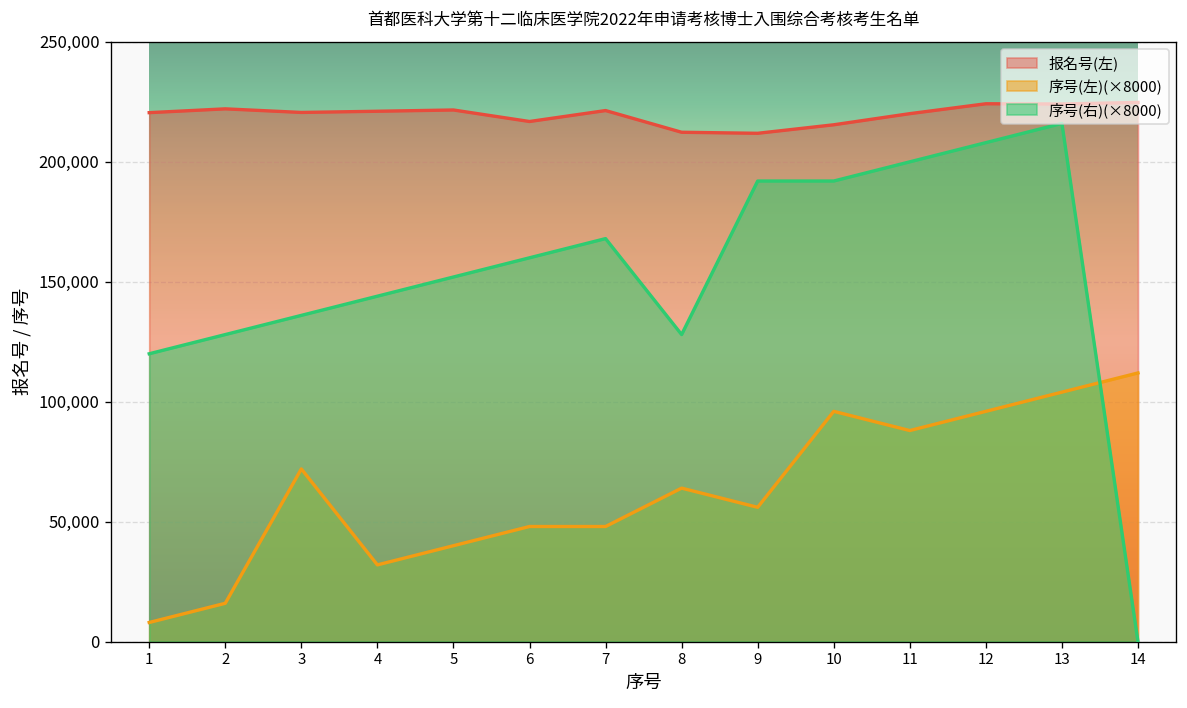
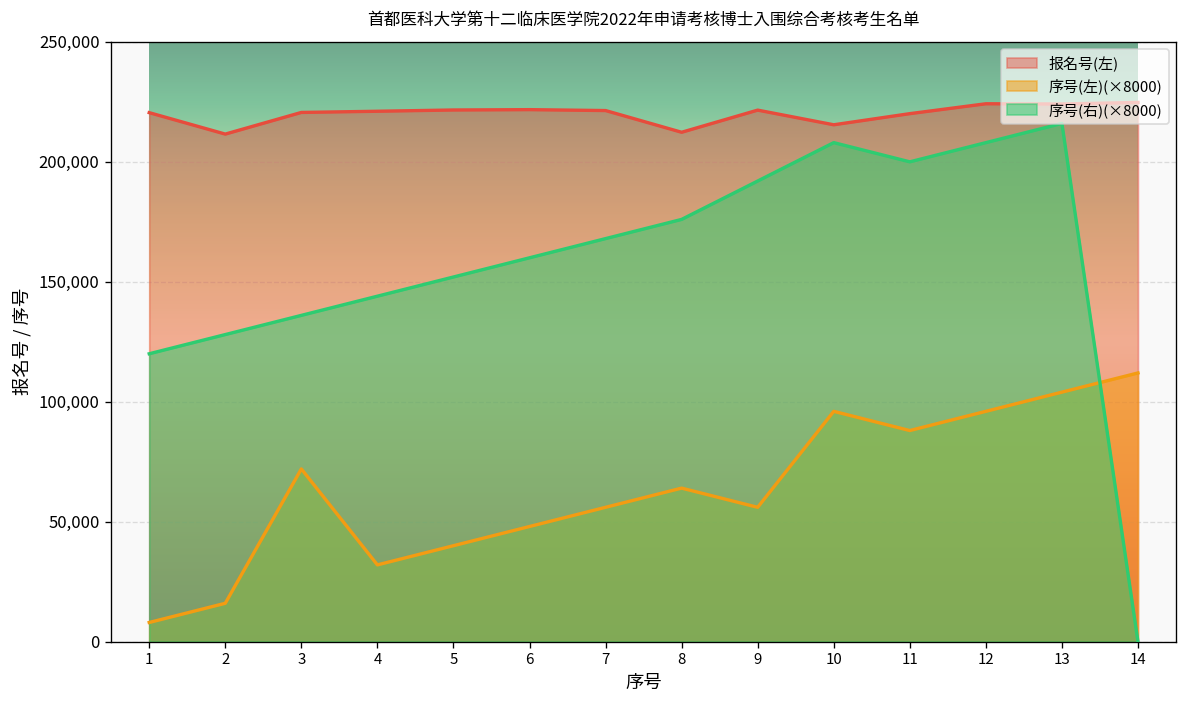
报名号(左), 2: 222,000 -> 212,000
报名号(左), 6: 217,000 -> 222,000
序号(左)(×8000), 7: 48,000 -> 56,000
序号(右)(×8000), 8: 128,000 -> 176,000
报名号(左), 9: 212,000 -> 222,000
序号(右)(×8000), 10: 192,000 -> 208,000
